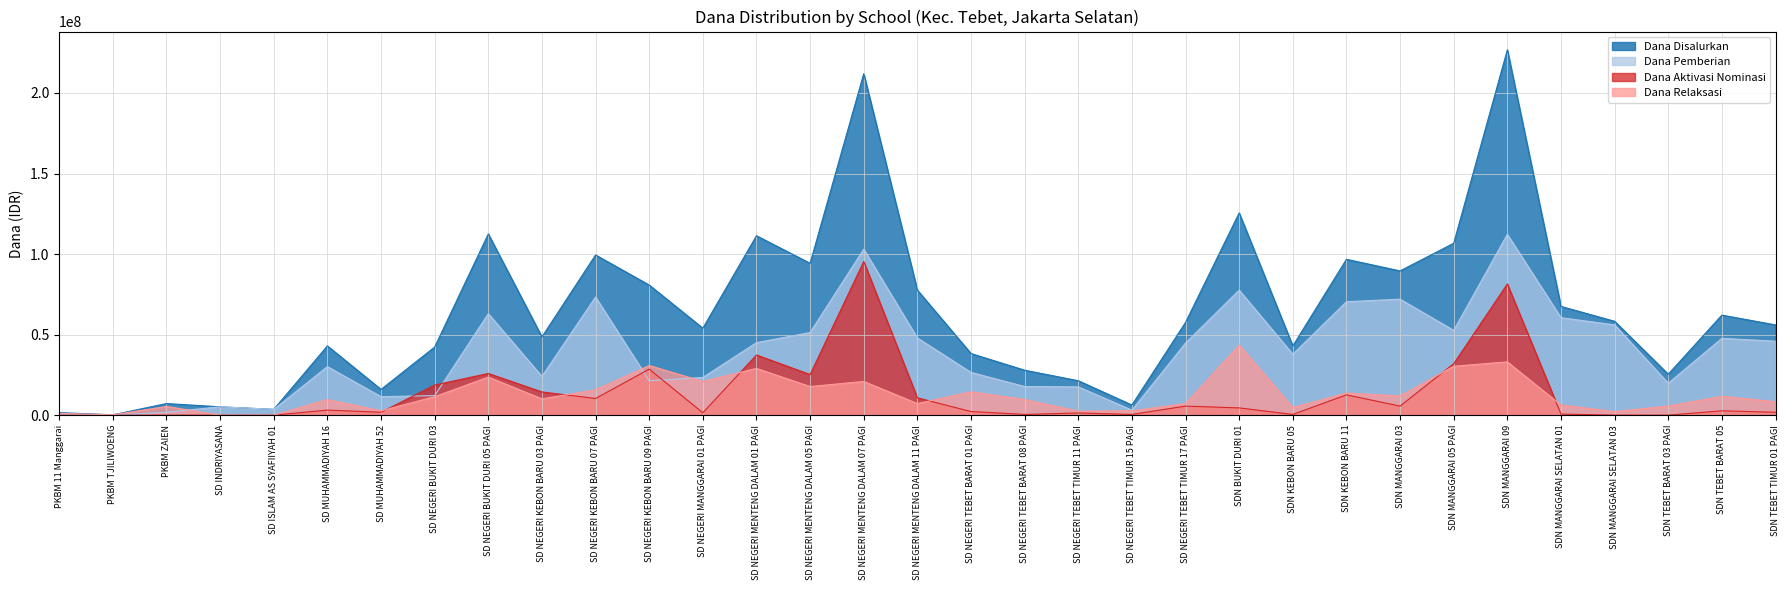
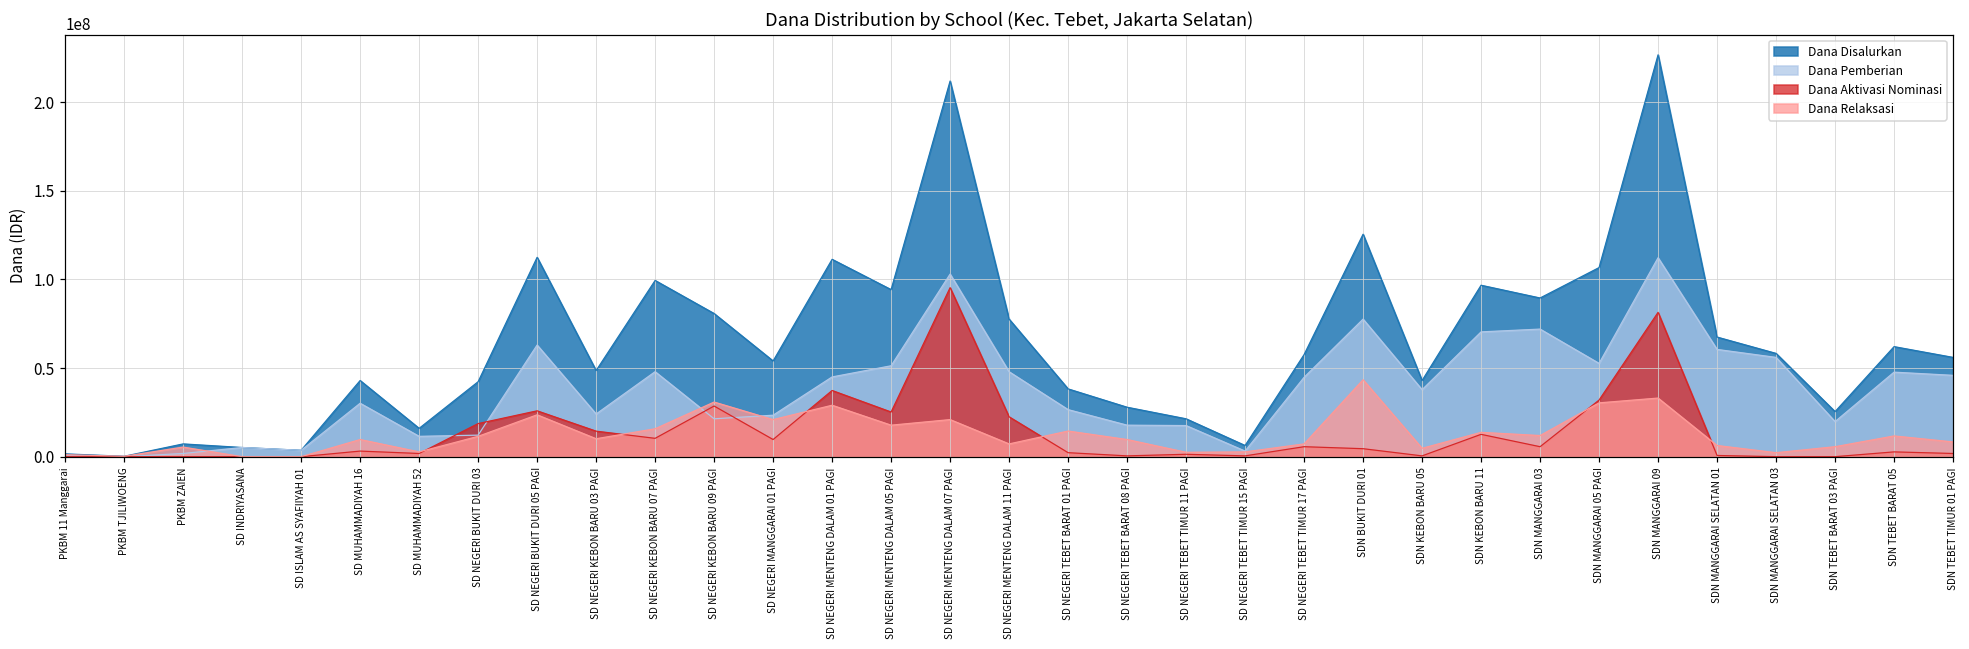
Dana Pemberian, SD NEGERI KEBON BARU 07 PAGI: 73000000 -> 48000000
Dana Aktivasi Nominasi, SD NEGERI MANGGARAI 01 PAGI: 1000000 -> 10000000
Dana Aktivasi Nominasi, SD NEGERI MENTENG DALAM 11 PAGI: 11000000 -> 23000000
